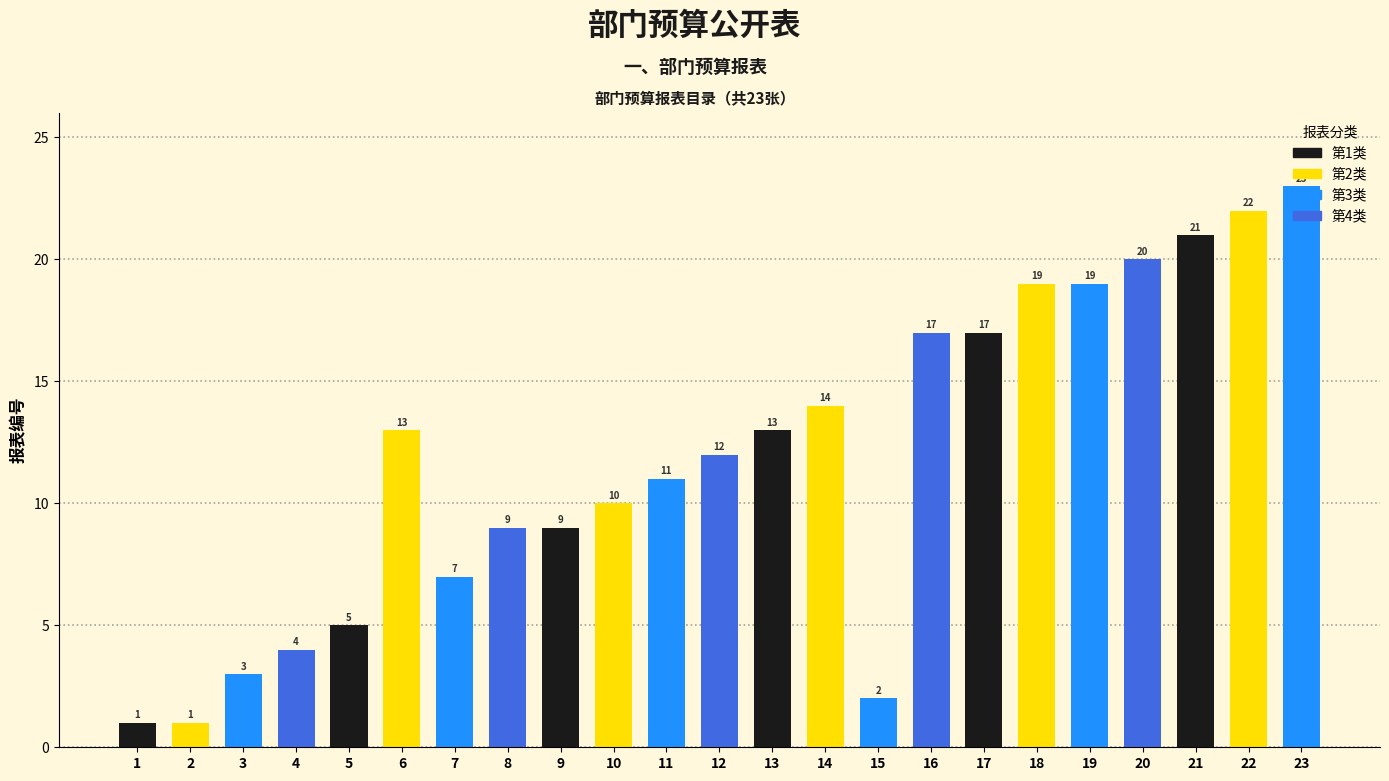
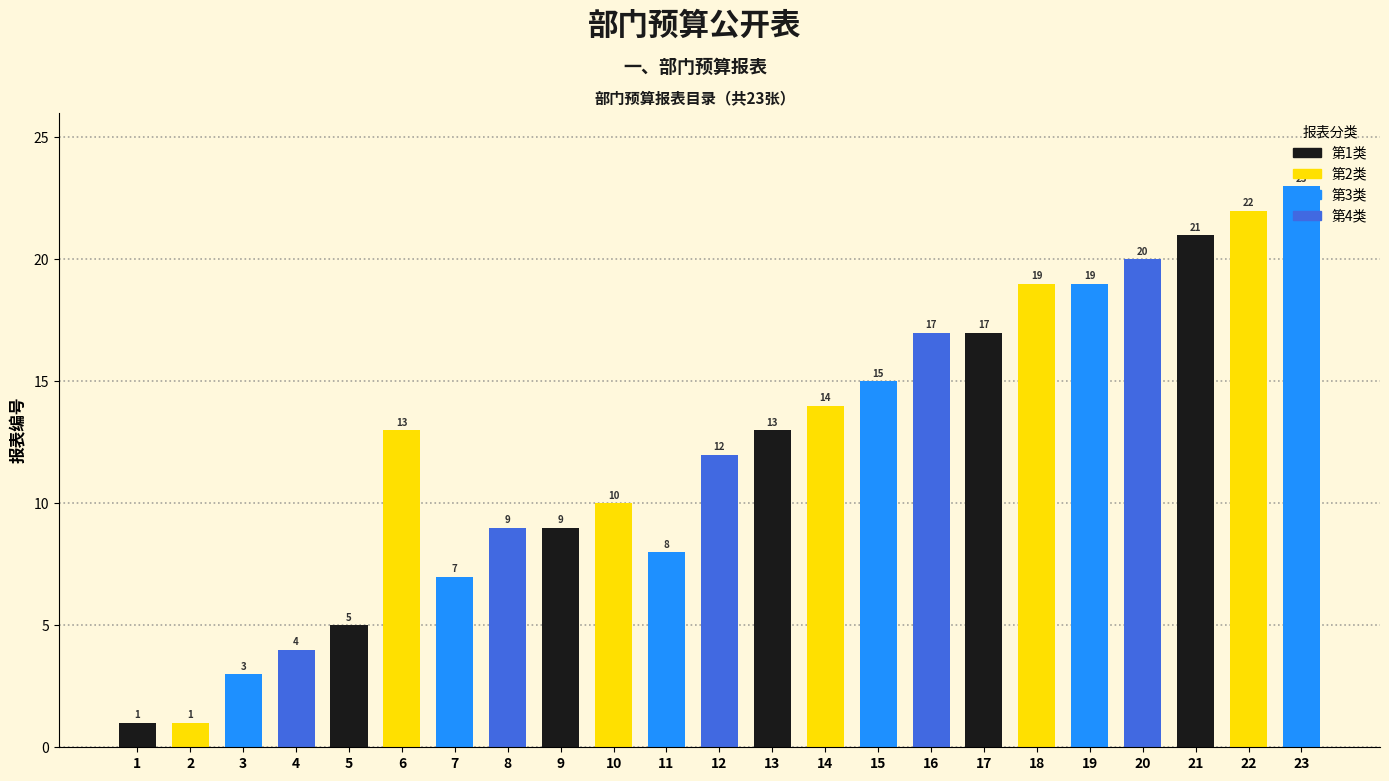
11: 11 -> 8
15: 2 -> 15
